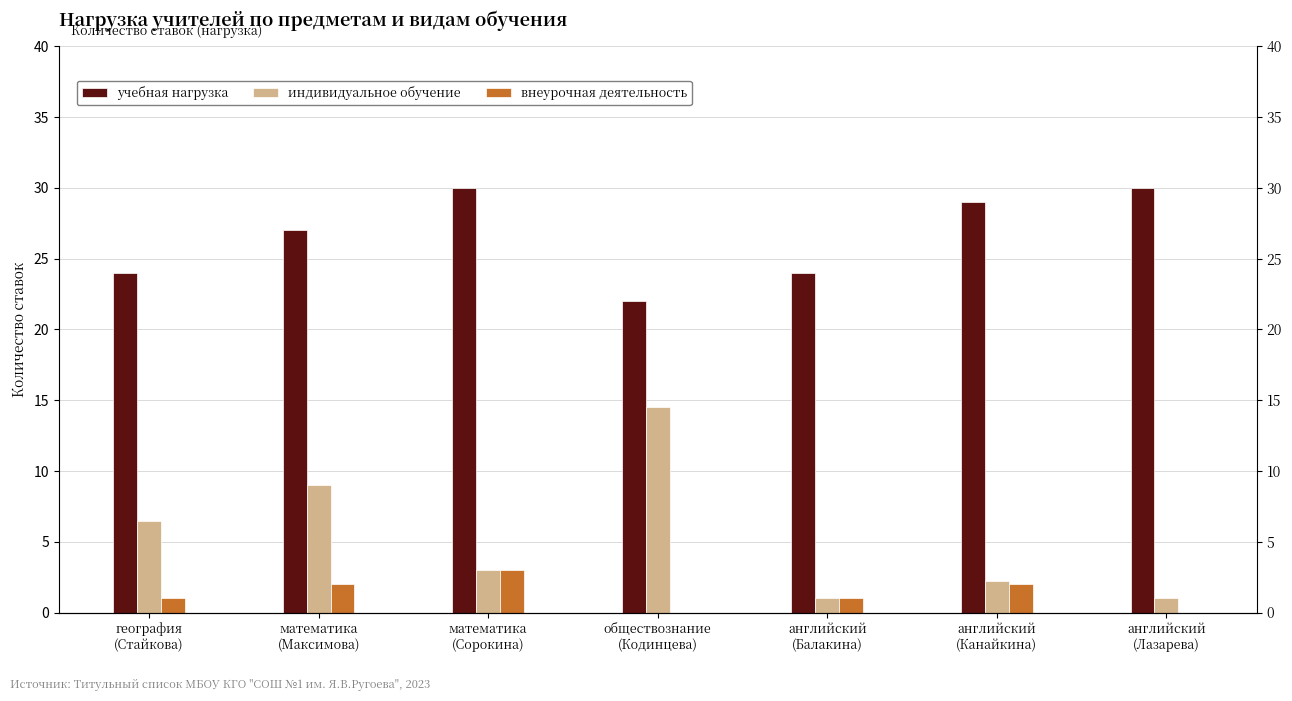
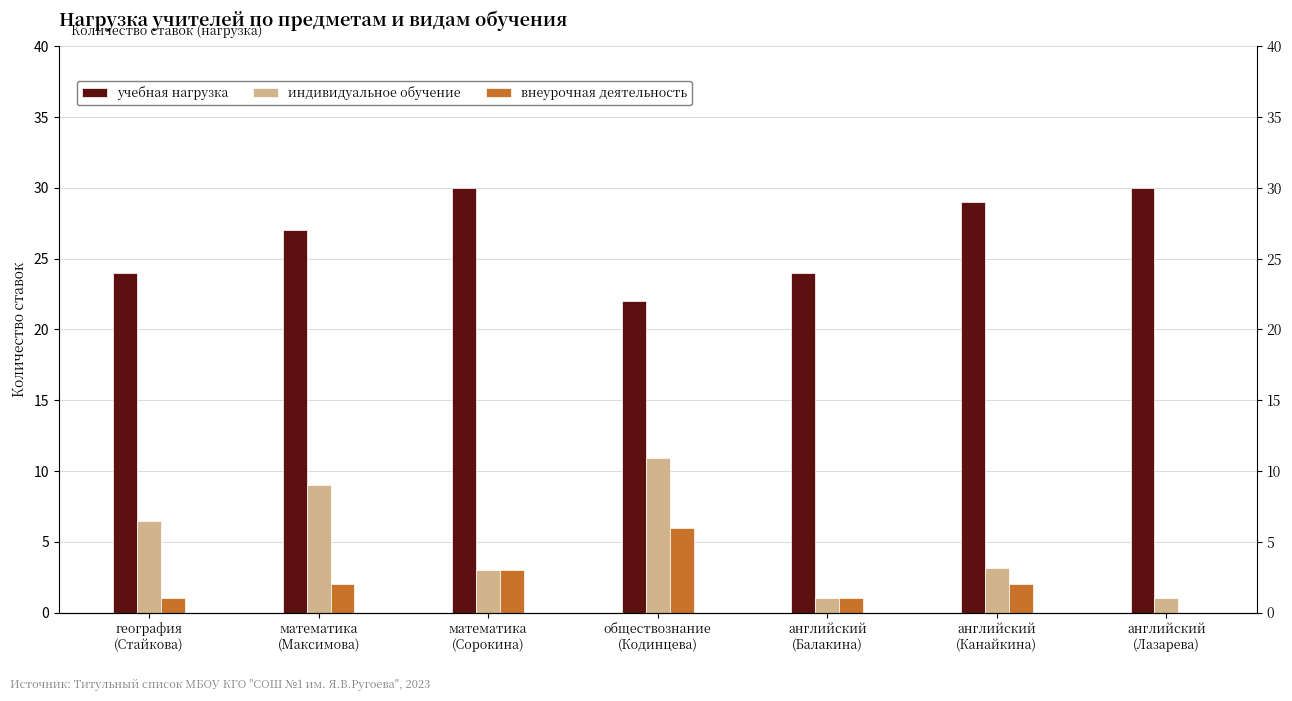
индивидуальное обучение, обществознание (Кодинцева): 14.5 -> 10.9
внеурочная деятельность, обществознание (Кодинцева): 0 -> 6
индивидуальное обучение, английский (Канайкина): 2.3 -> 3.1
